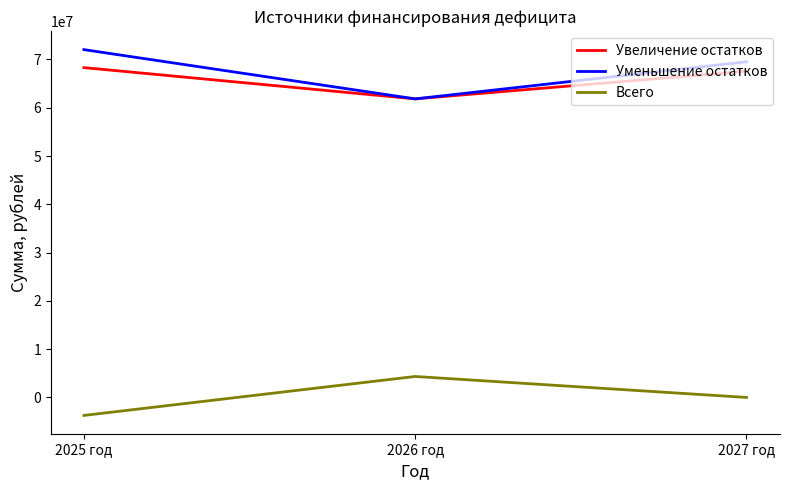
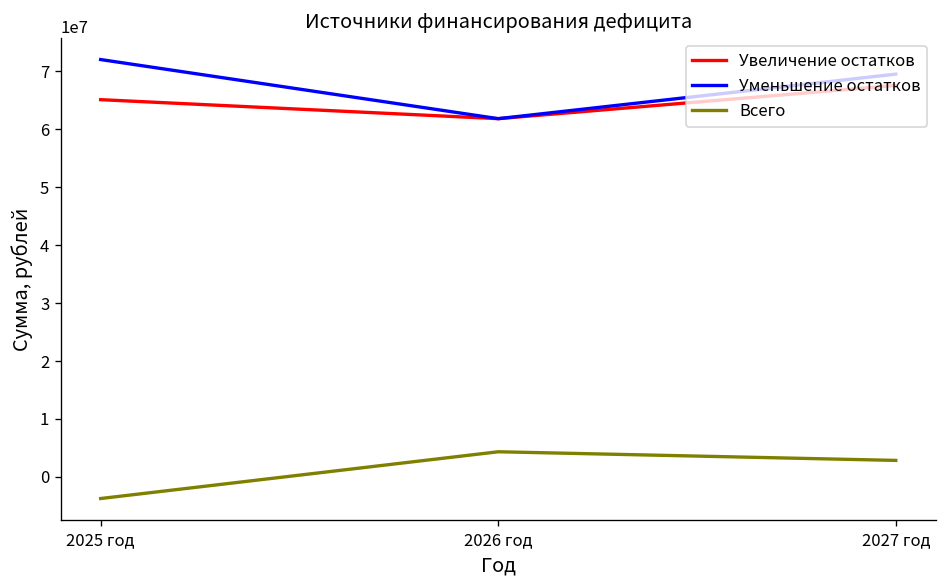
Увеличение остатков, 2025 год: 68000000 -> 65000000
Всего, 2027 год: 0 -> 3000000
